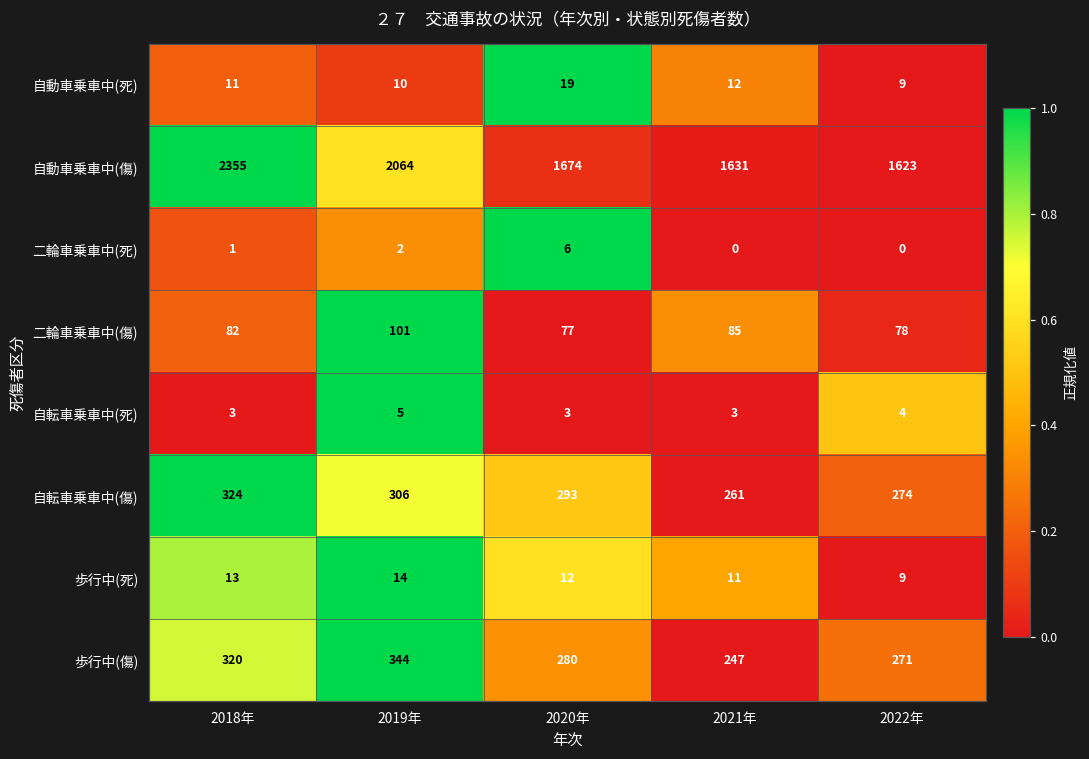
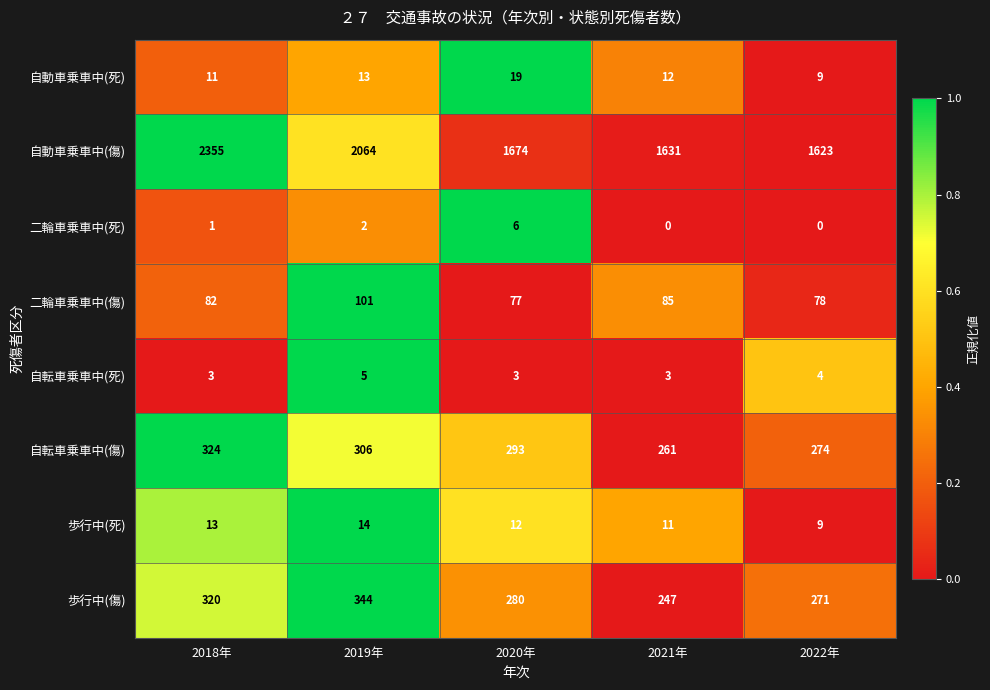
自動車乗車中(死), 2019年: 10 -> 13
